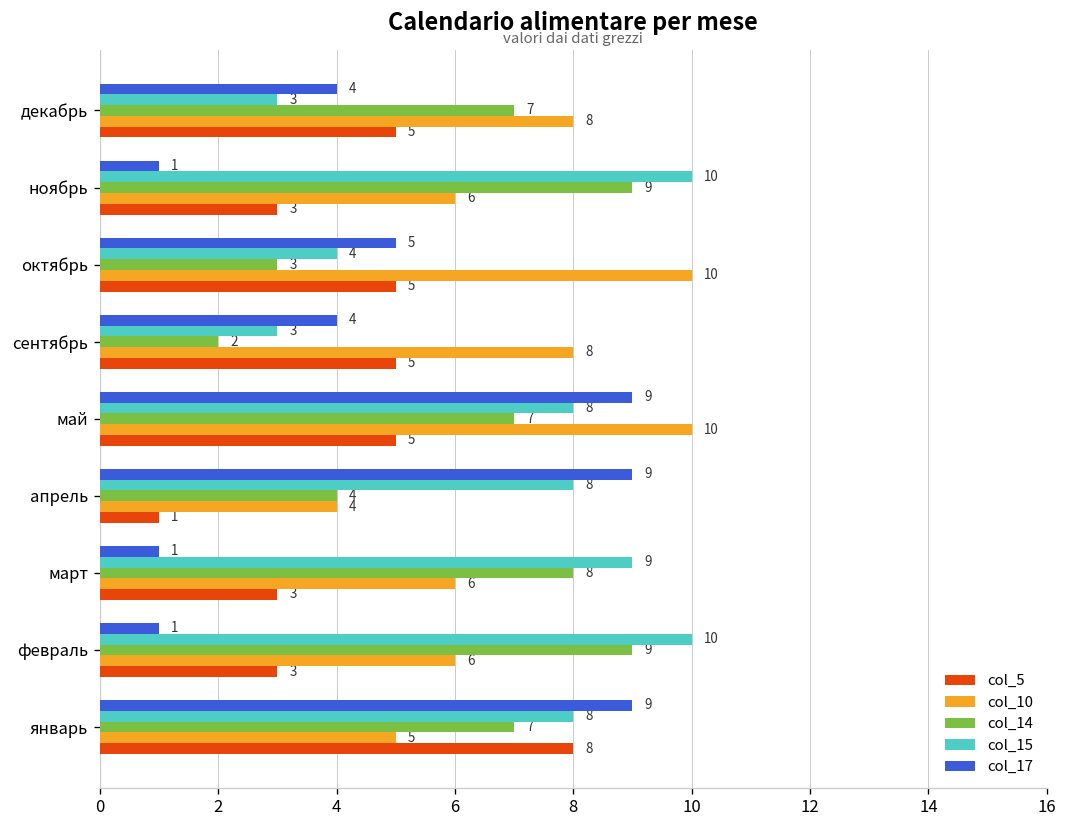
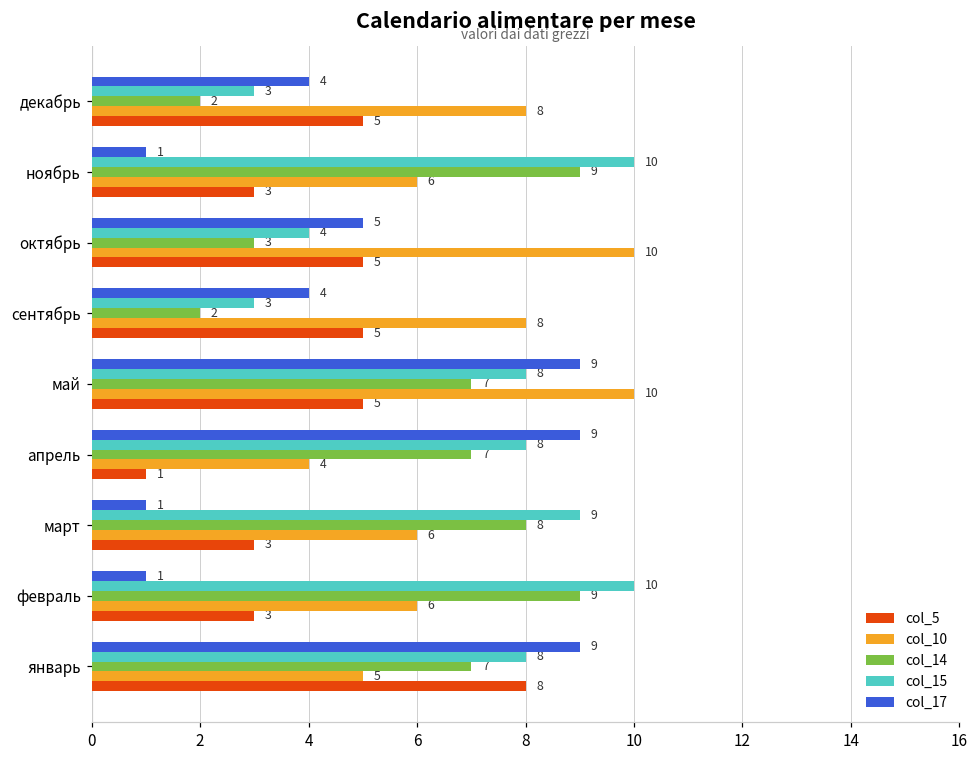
col_14, декабрь: 7 -> 2
col_14, апрель: 4 -> 7
